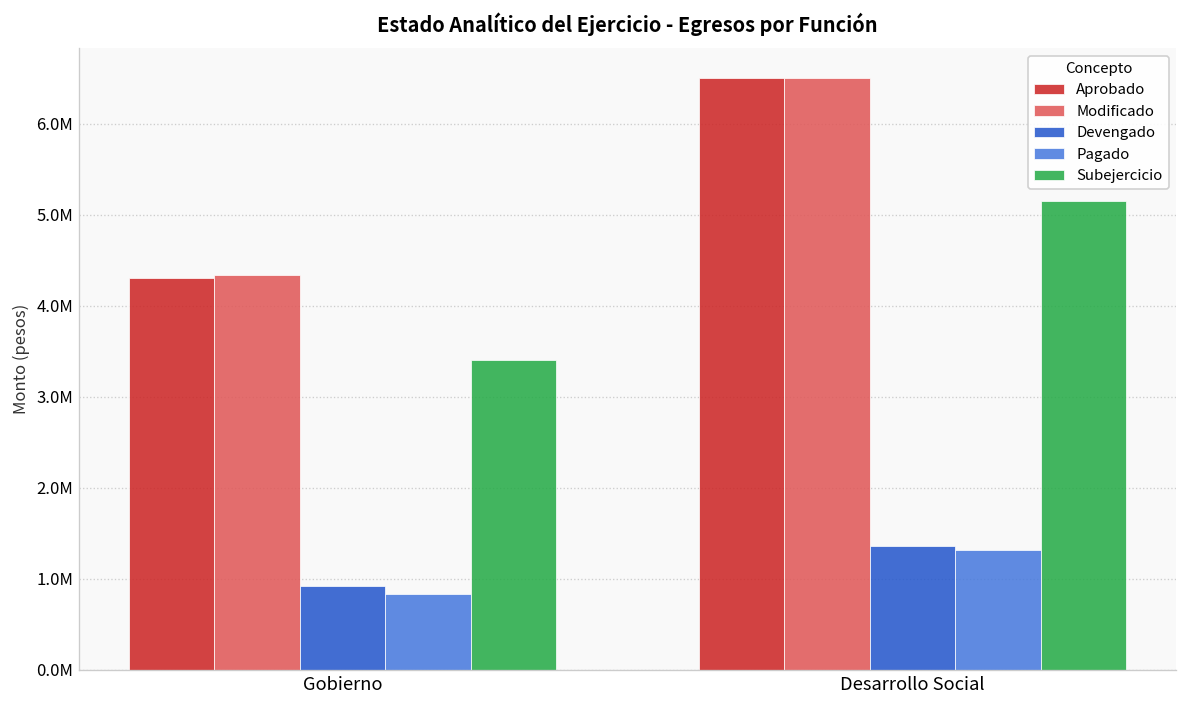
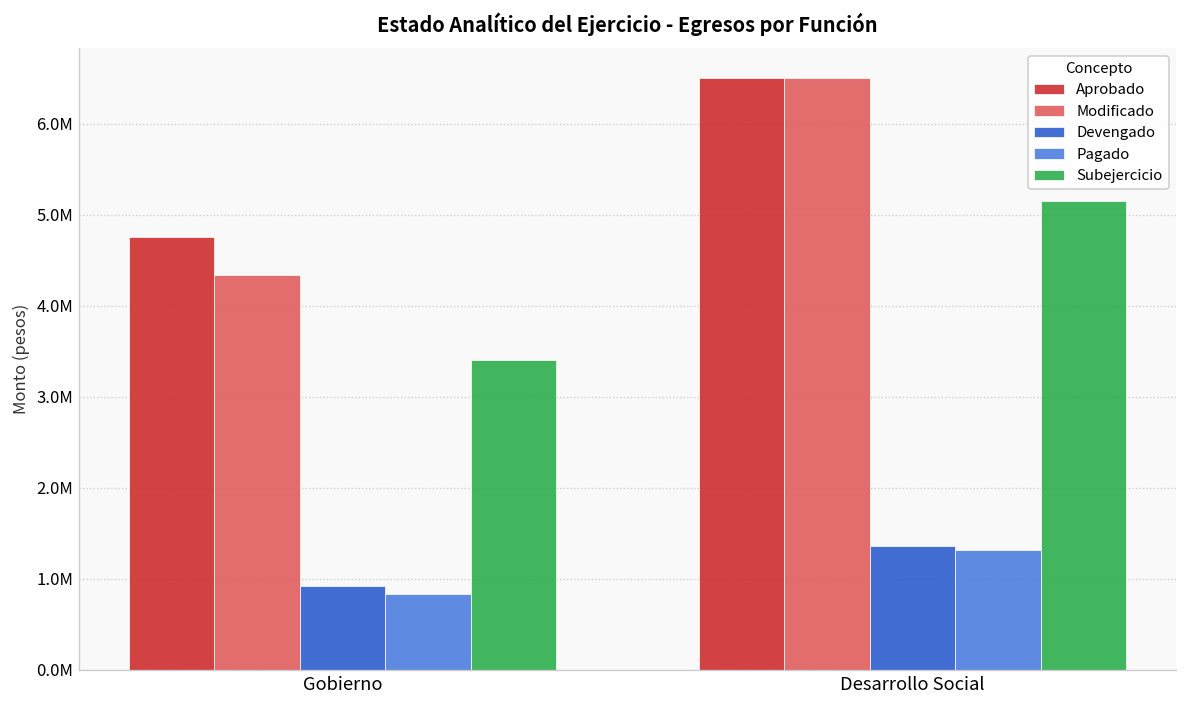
Aprobado, Gobierno: 4300000 -> 4800000
